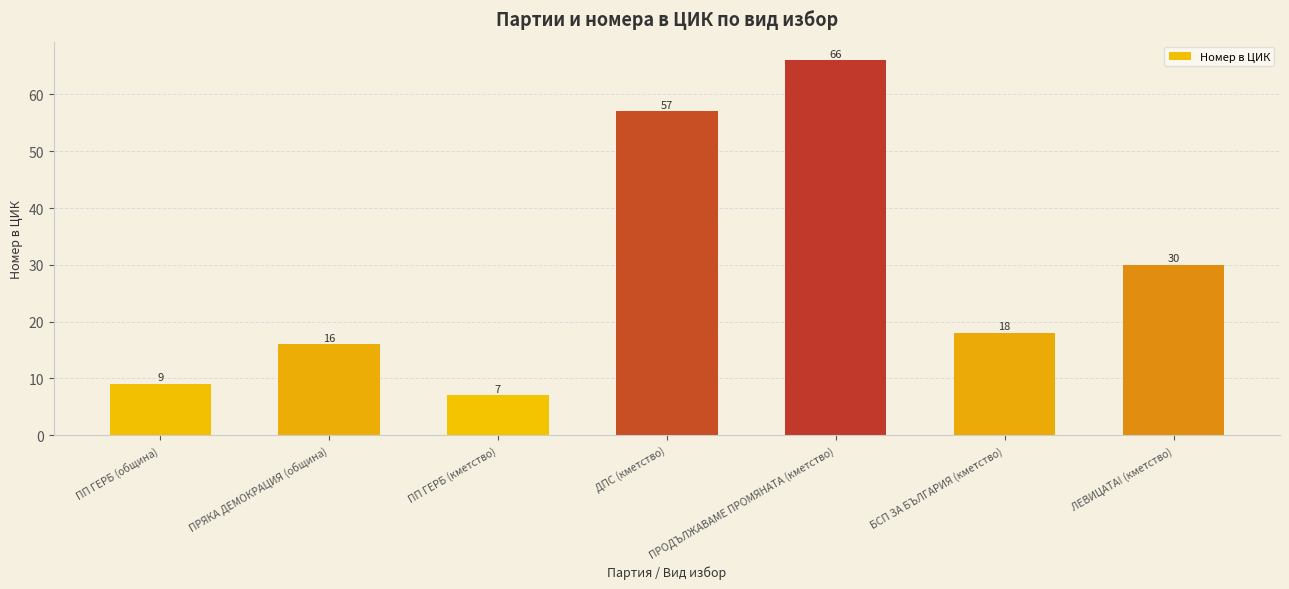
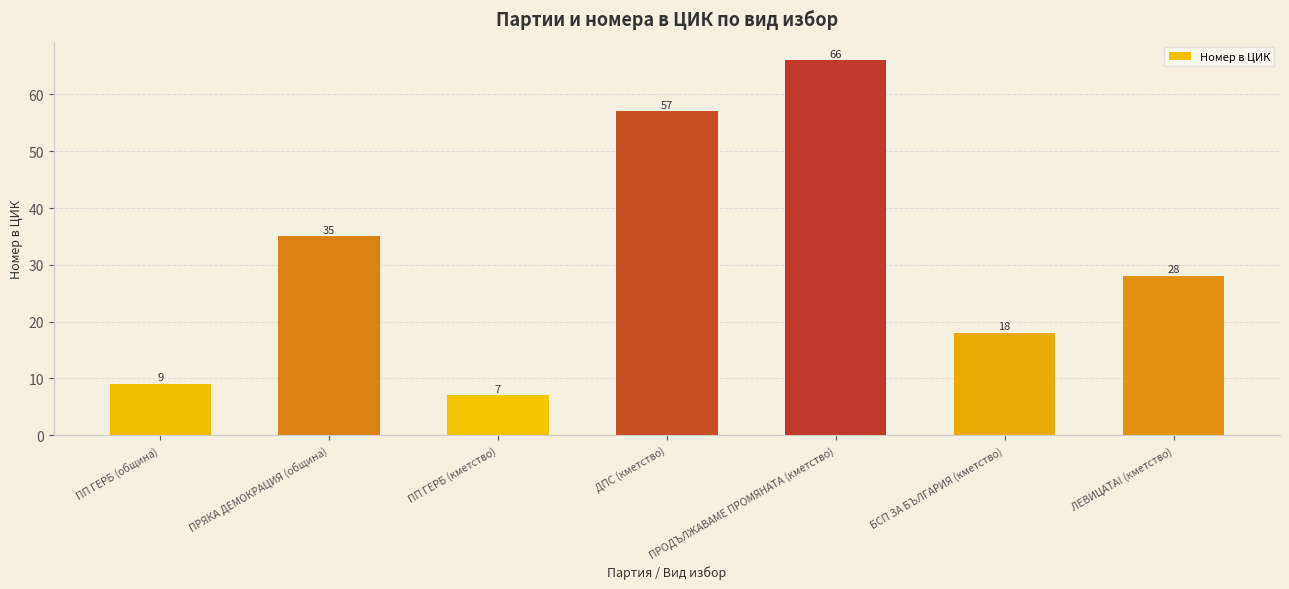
ПРЯКА ДЕМОКРАЦИЯ (община): 16 -> 35
ЛЕВИЦАТА! (кметство): 30 -> 28
